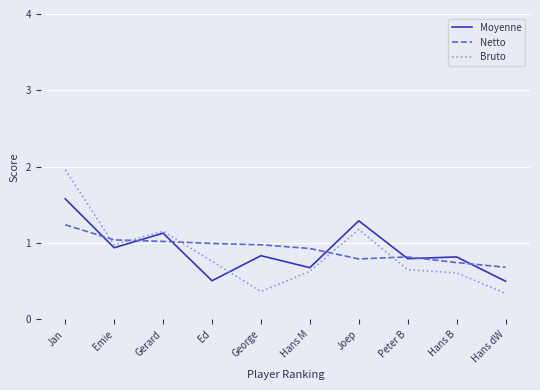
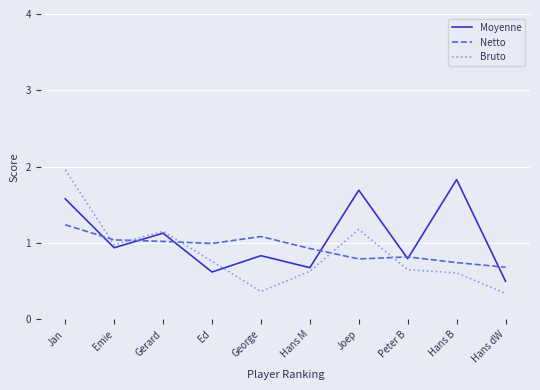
Moyenne, Ed: 0.5 -> 0.6
Netto, George: 1.0 -> 1.1
Moyenne, Joep: 1.3 -> 1.7
Moyenne, Hans B: 0.8 -> 1.8
